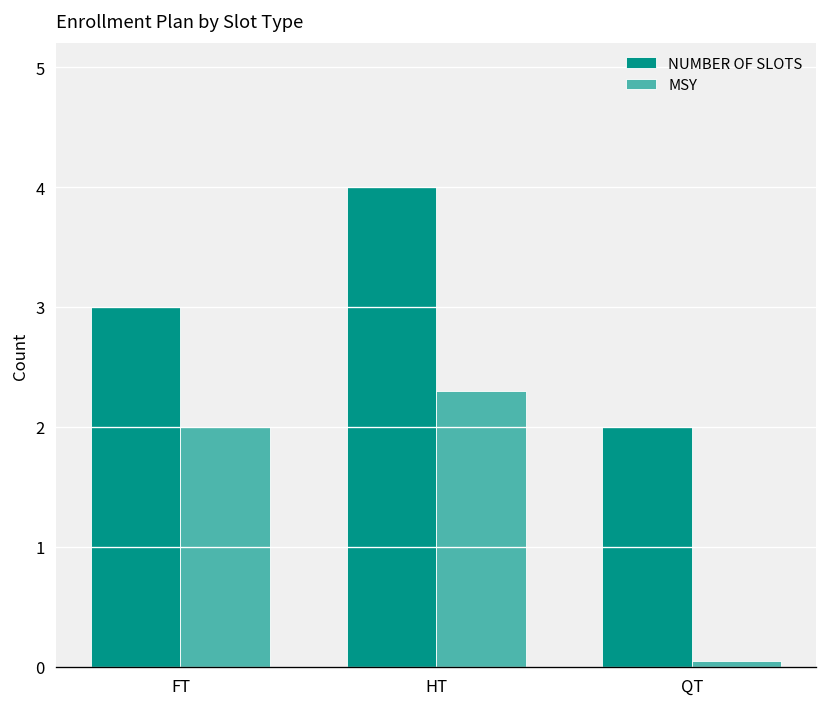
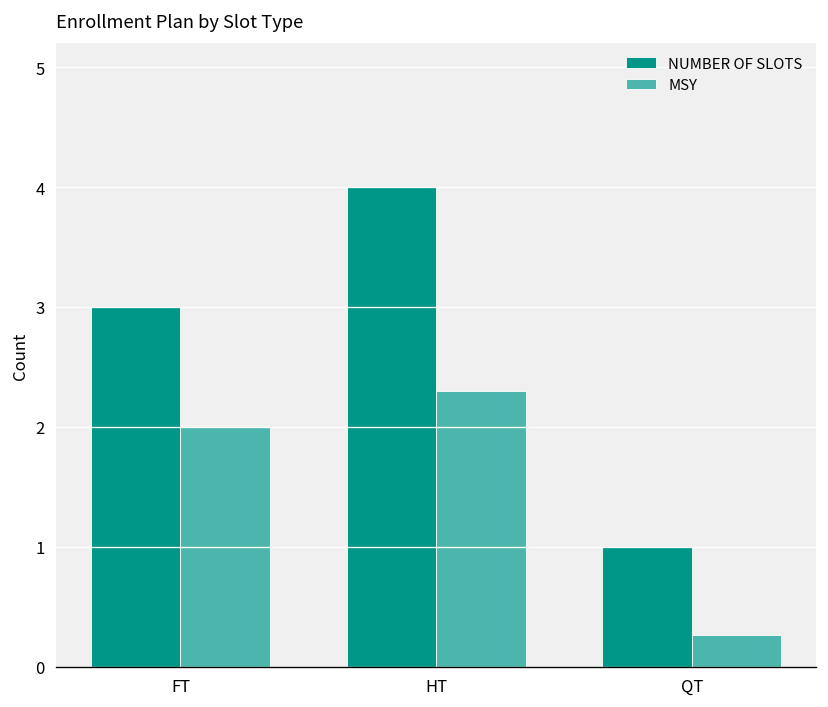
NUMBER OF SLOTS, QT: 2 -> 1
MSY, QT: 0.1 -> 0.3
